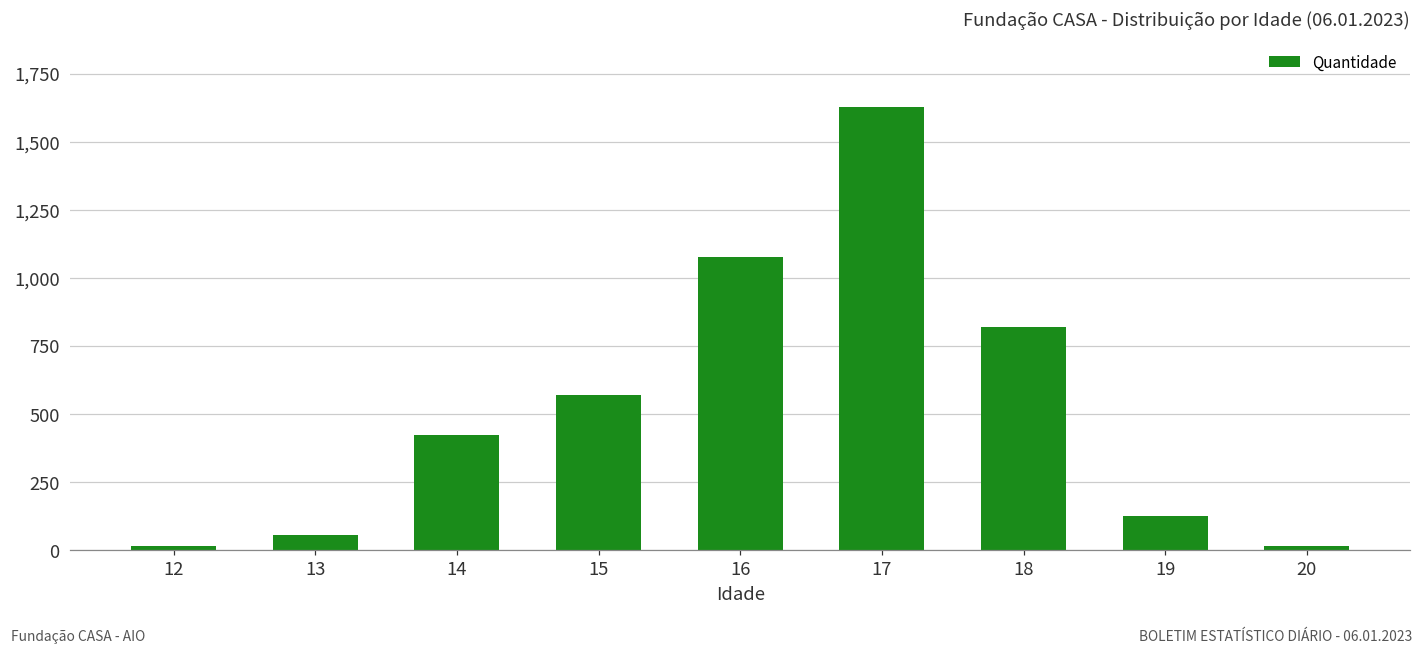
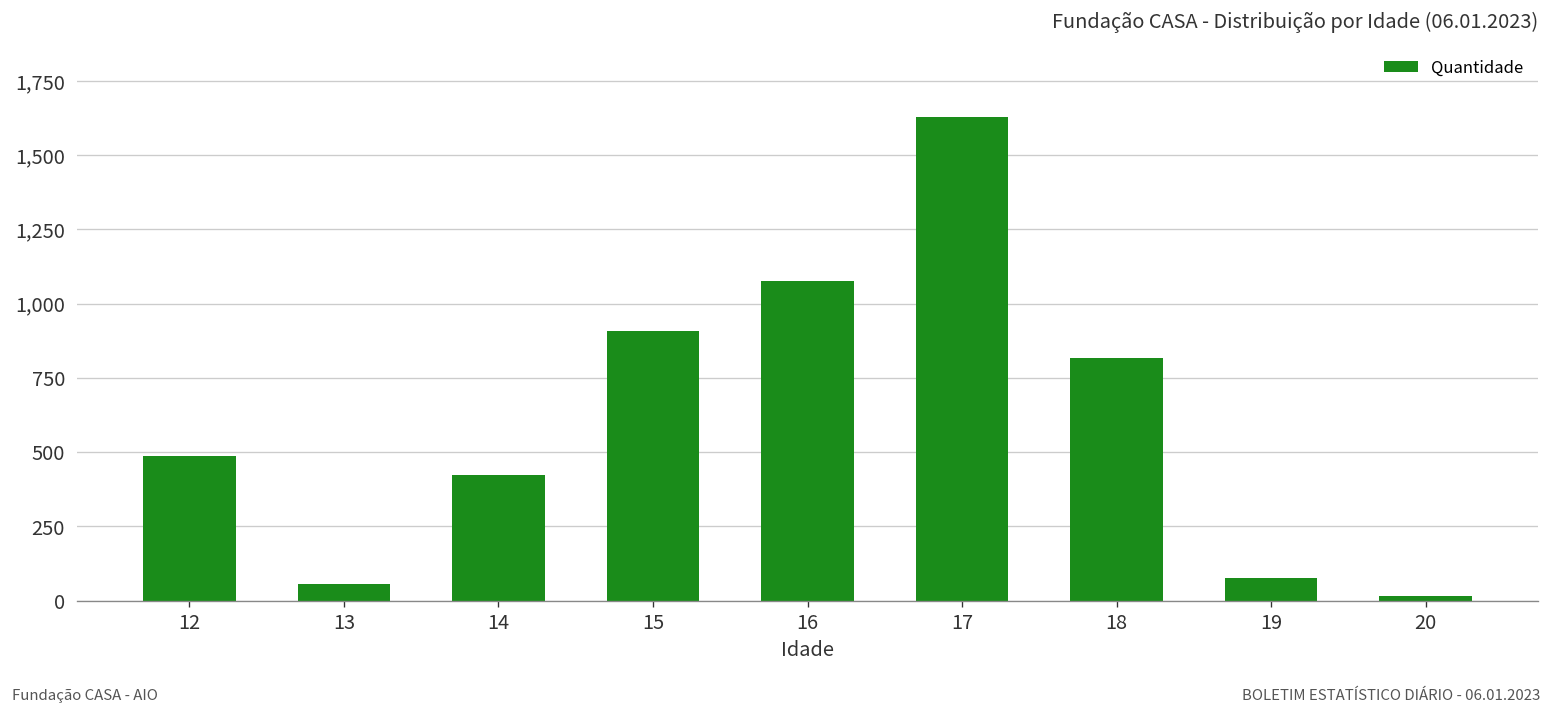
12: 10 -> 490
15: 570 -> 910
19: 130 -> 80
